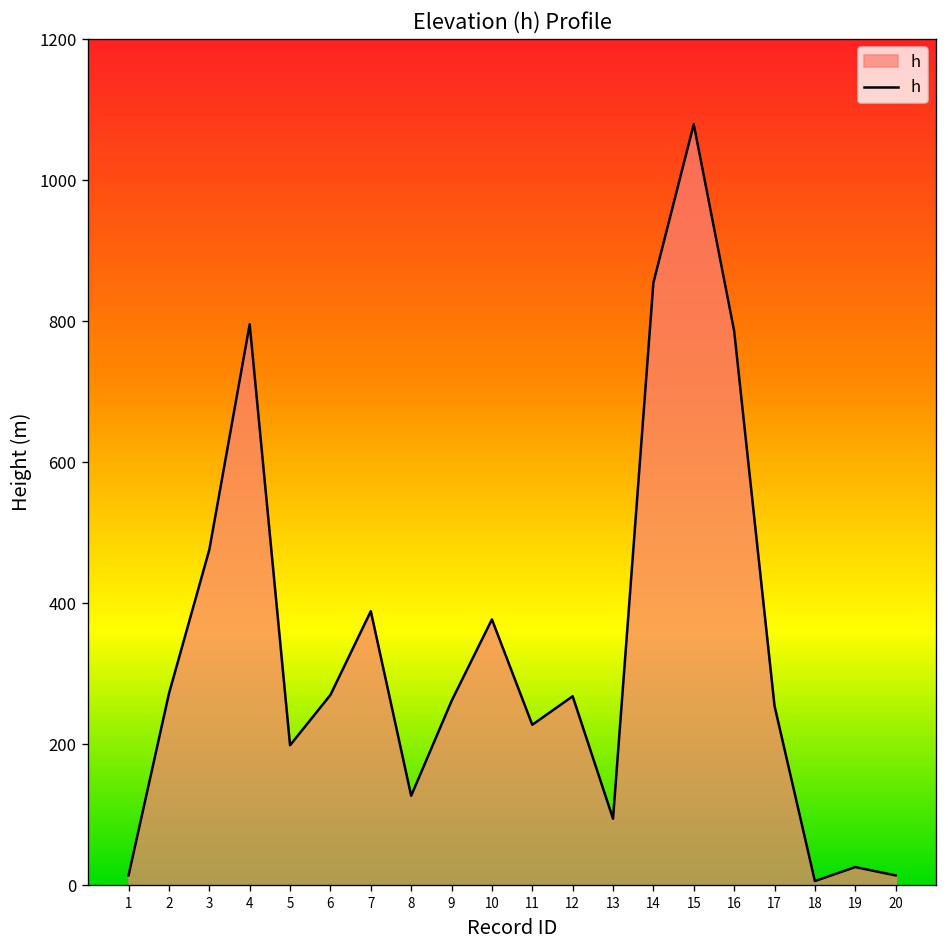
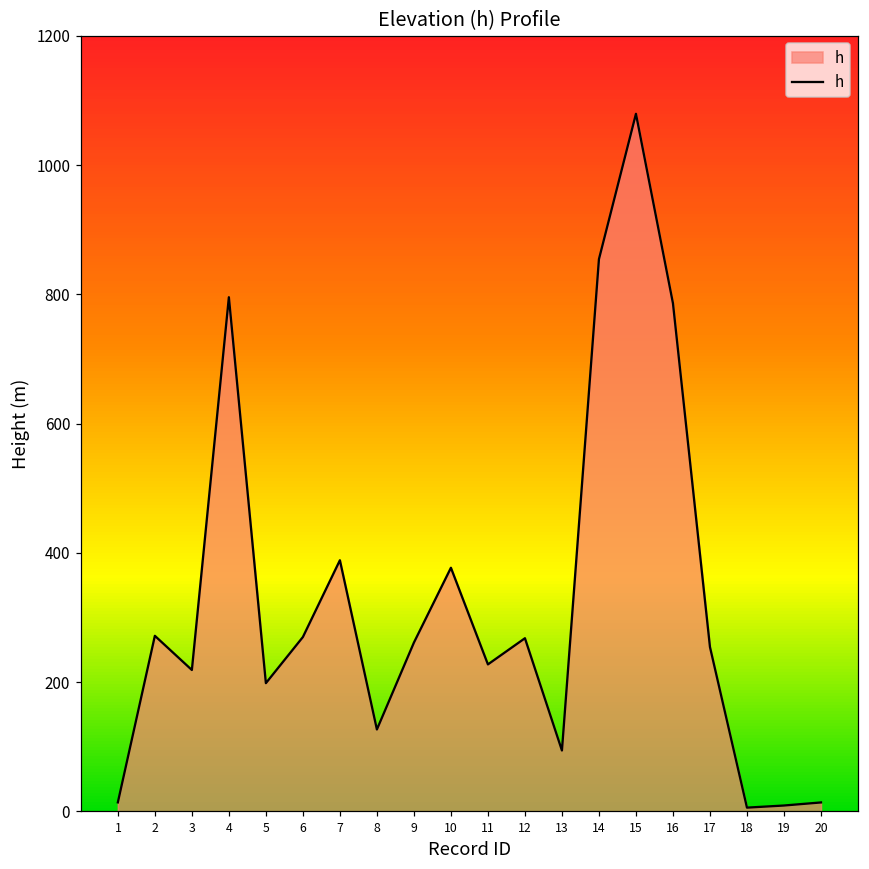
3: 480 -> 220
19: 30 -> 10
